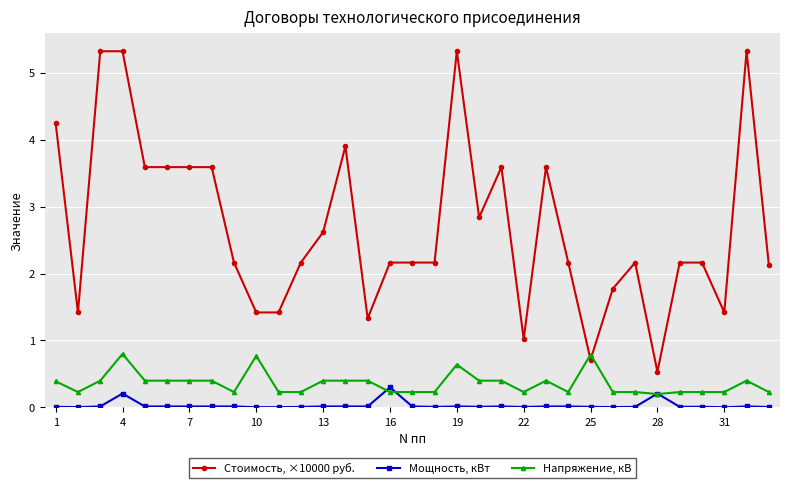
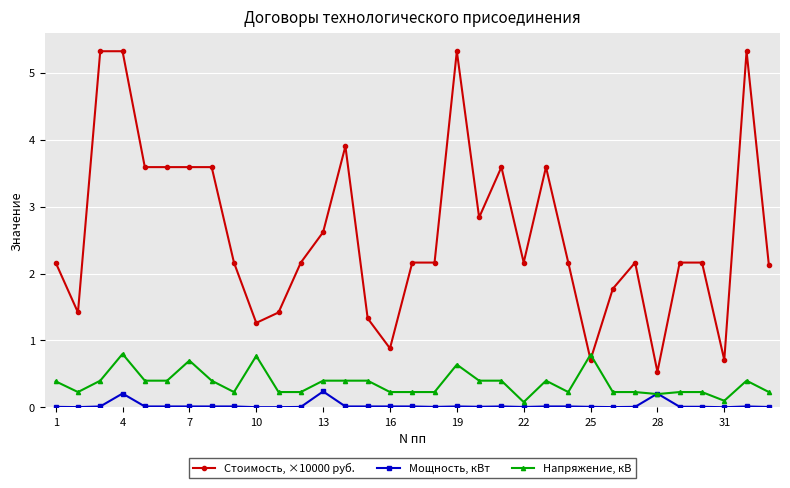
Стоимость, ×10000 руб., 1: 4.2 -> 2.2
Напряжение, кВ, 7: 0.4 -> 0.7
Стоимость, ×10000 руб., 10: 1.4 -> 1.3
Мощность, кВт, 13: 0.0 -> 0.2
Стоимость, ×10000 руб., 16: 2.2 -> 0.9
Мощность, кВт, 16: 0.3 -> 0.0
Стоимость, ×10000 руб., 22: 1.0 -> 2.2
Напряжение, кВ, 22: 0.2 -> 0.1
Стоимость, ×10000 руб., 31: 1.4 -> 0.7
Напряжение, кВ, 31: 0.2 -> 0.1
